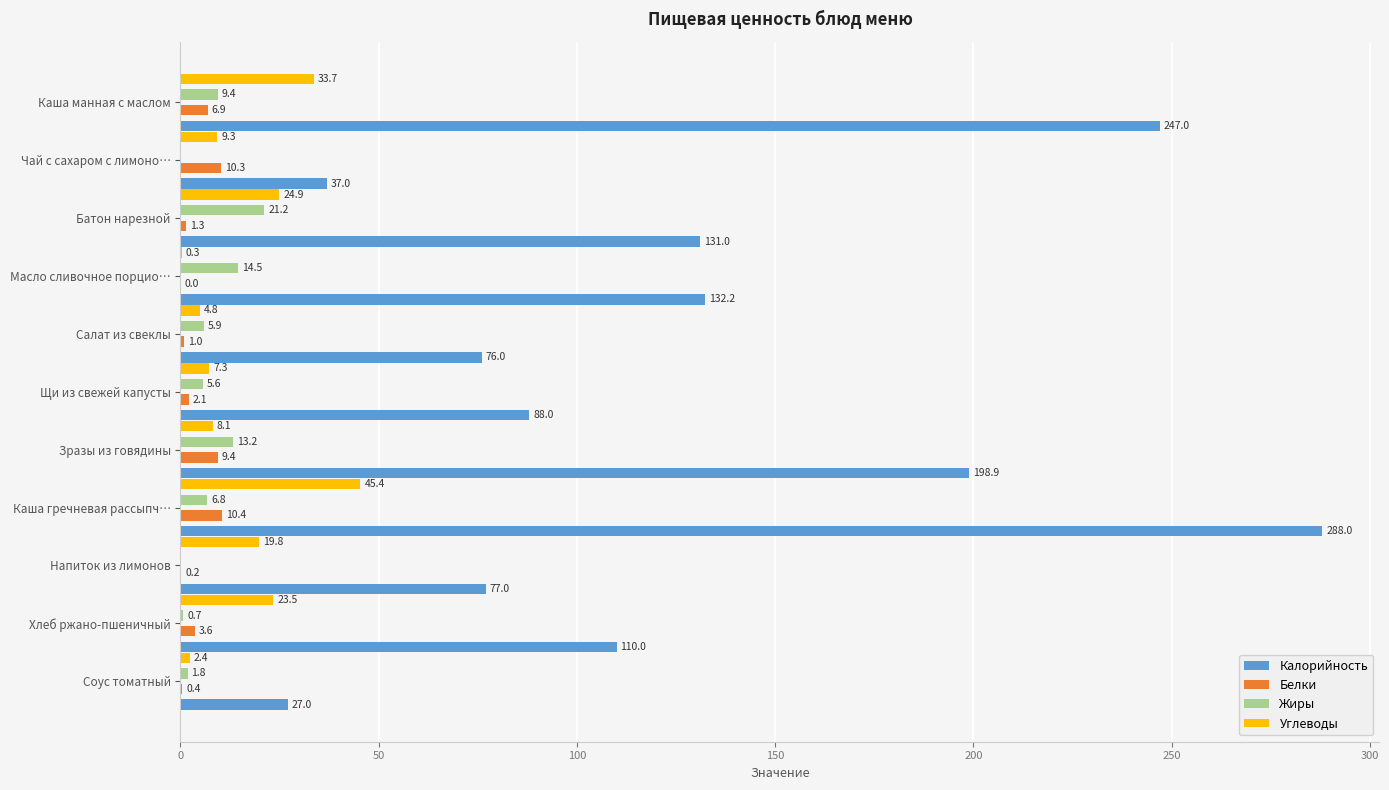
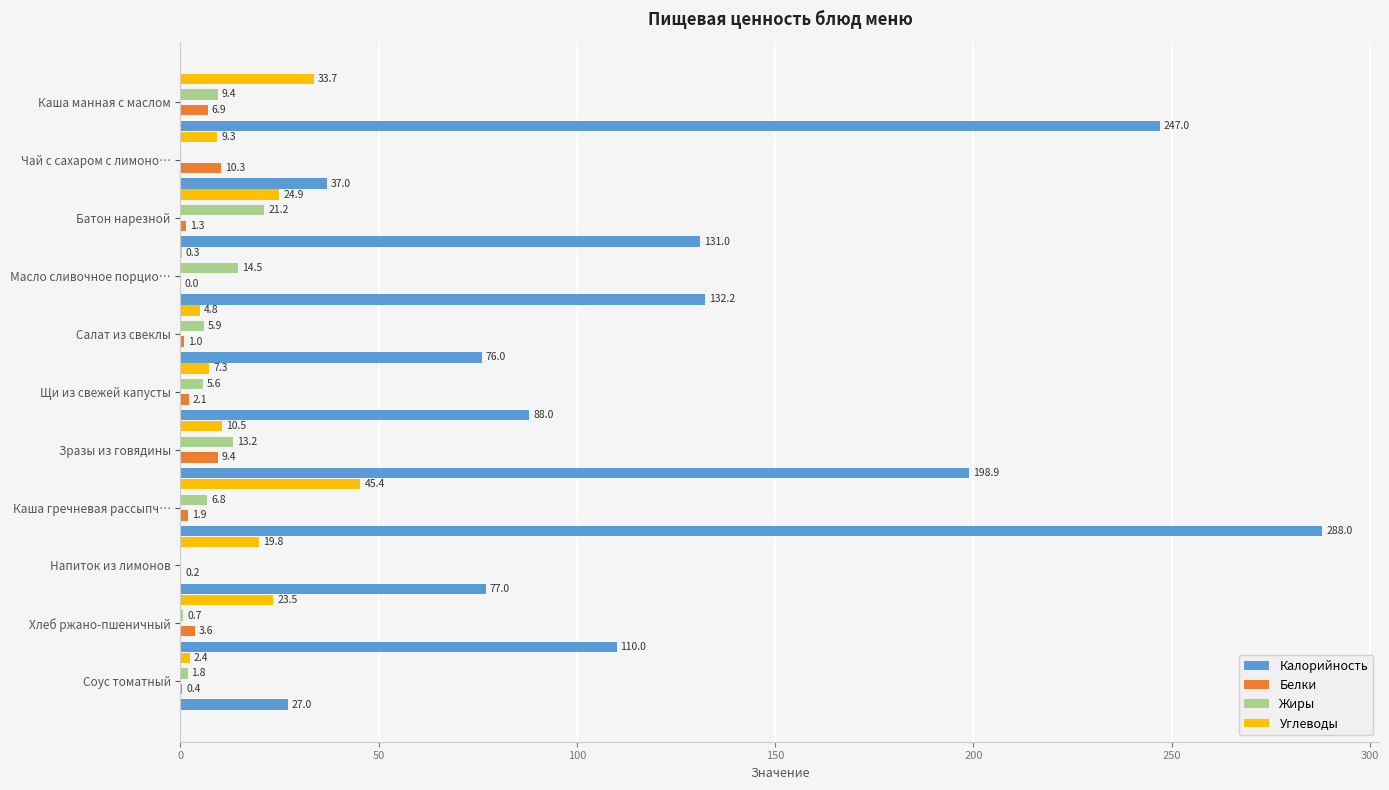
Углеводы, Зразы из говядины: 8.1 -> 10.5
Белки, Каша гречневая рассыпч…: 10.4 -> 1.9
